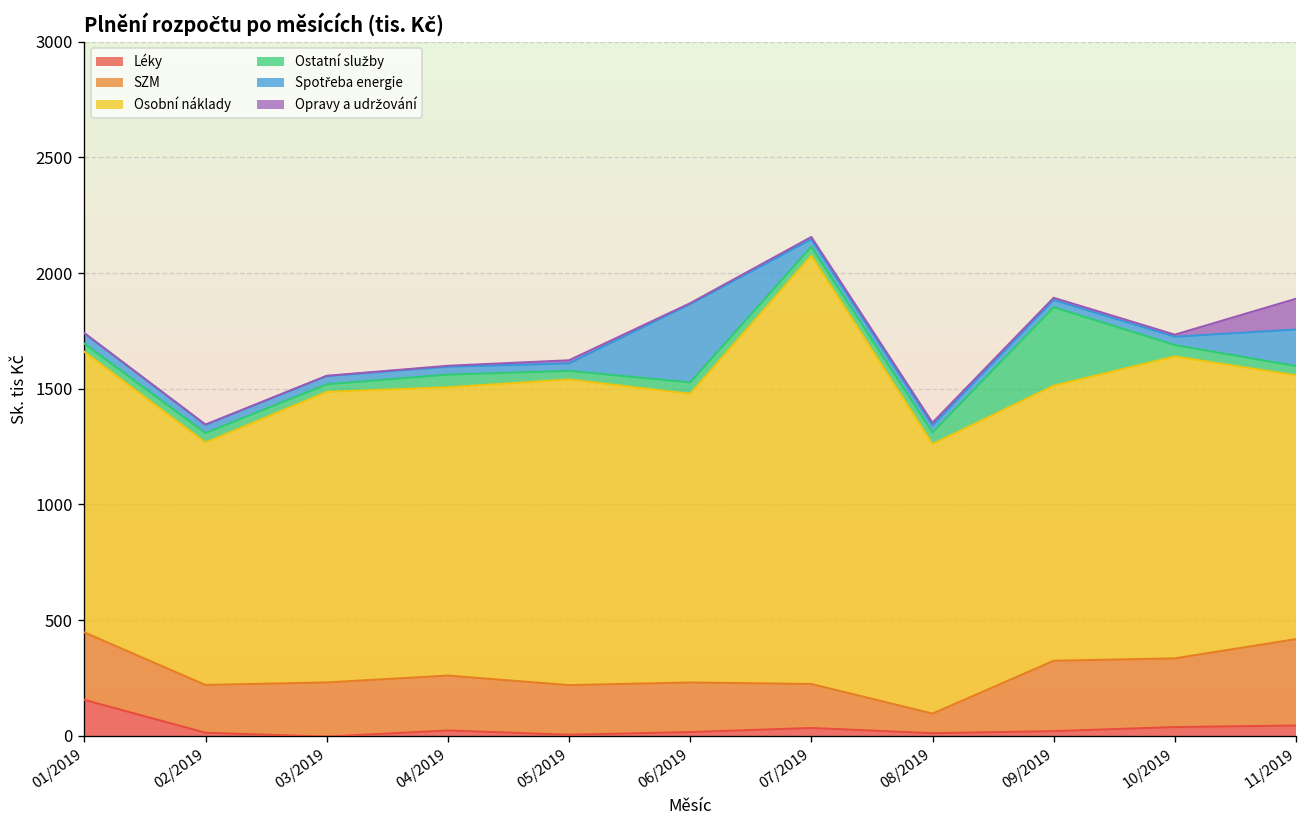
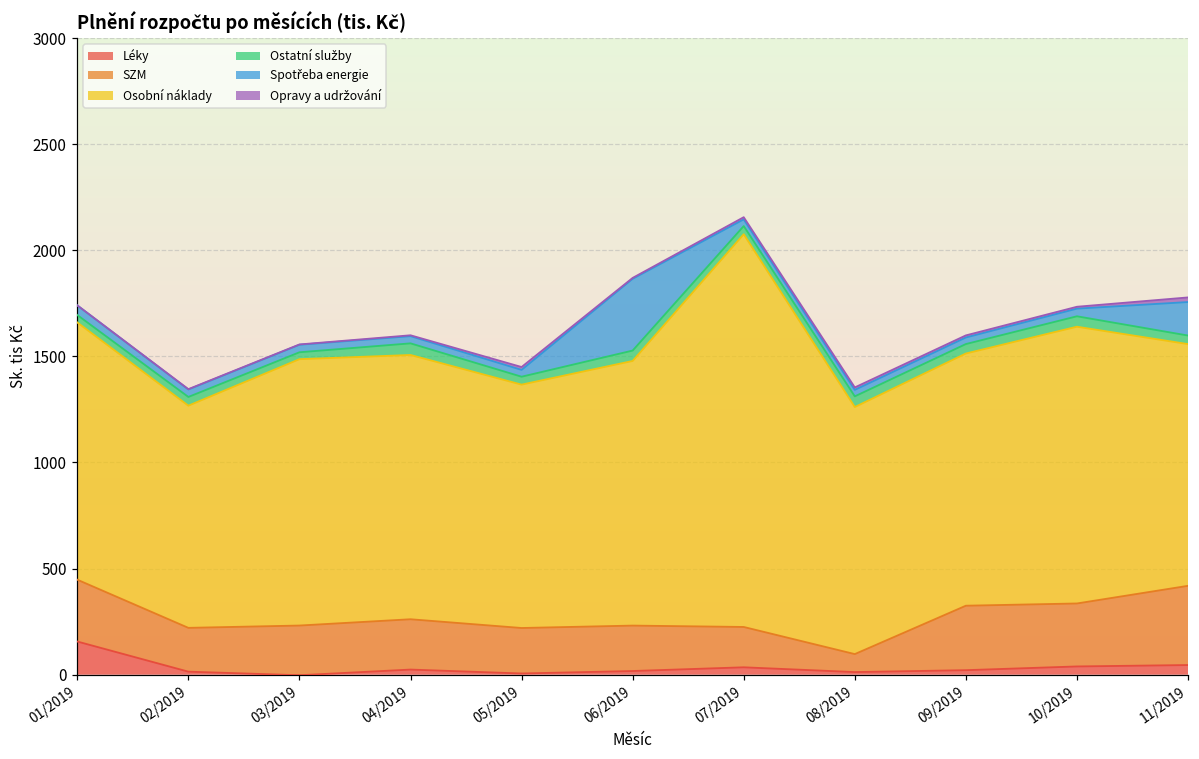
Osobní náklady, 05/2019: 1320 -> 1150
Ostatní služby, 09/2019: 340 -> 40
Opravy a udržování, 11/2019: 130 -> 20
